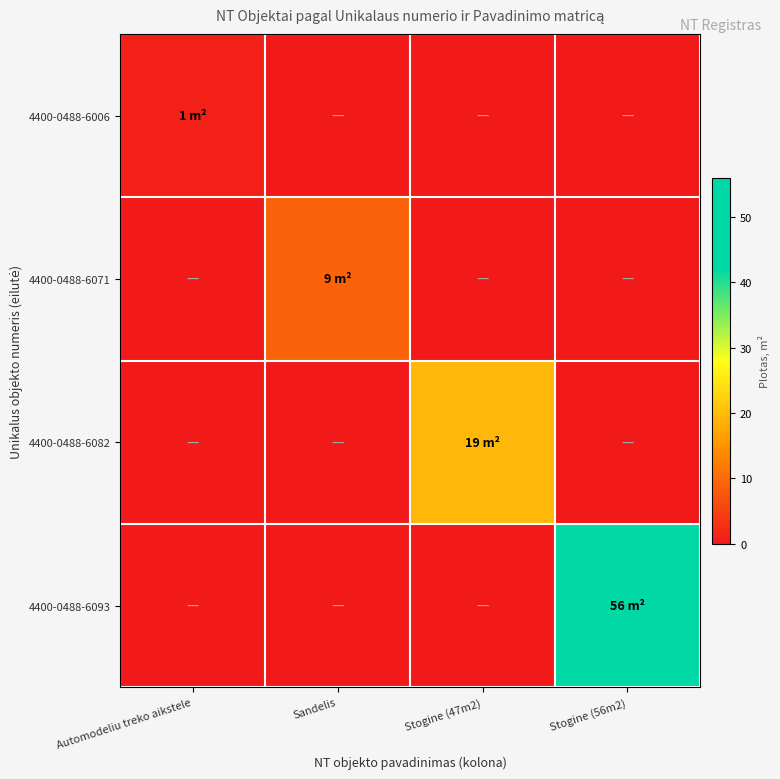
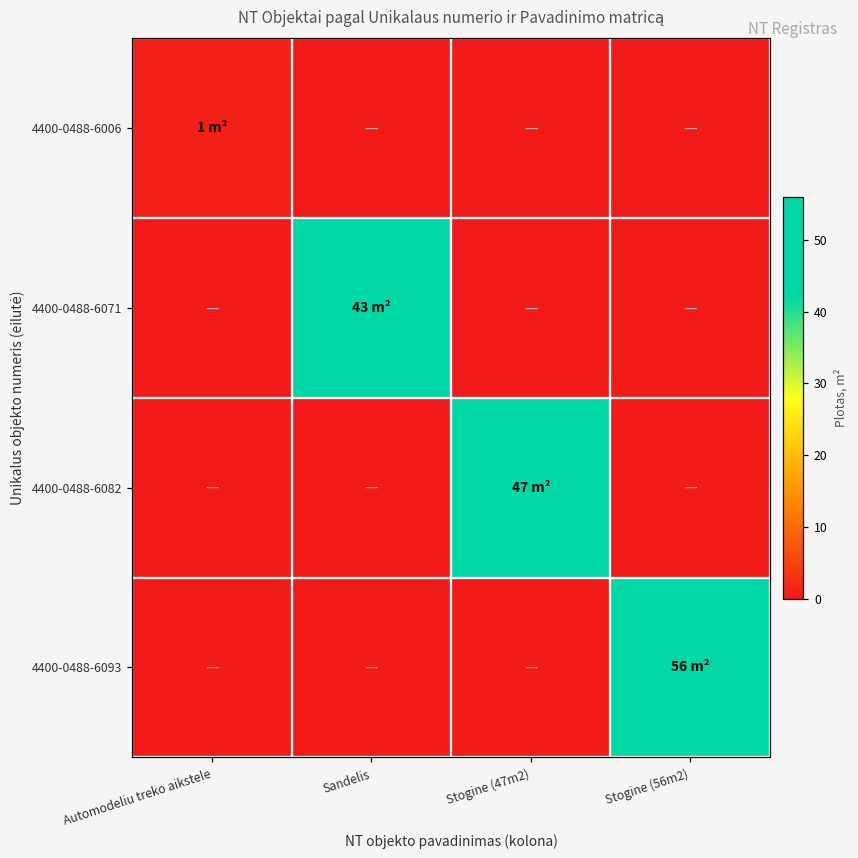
4400-0488-6071, Sandelis: 9 -> 43
4400-0488-6082, Stogine (47m2): 19 -> 47
